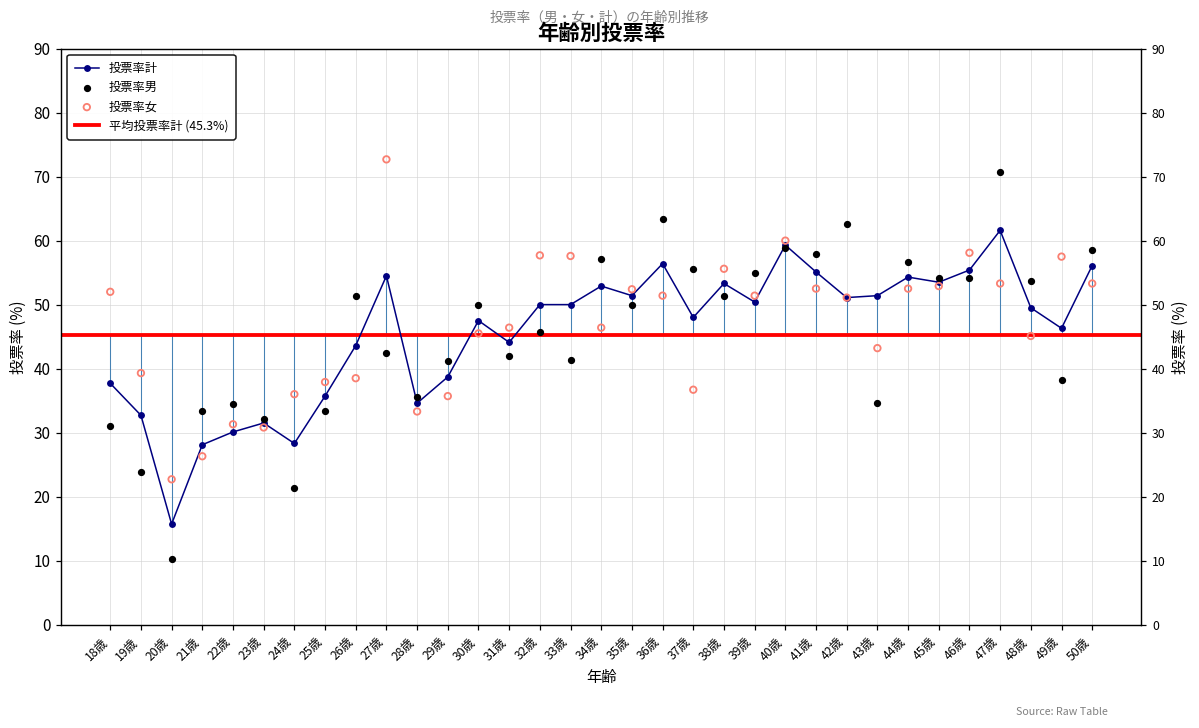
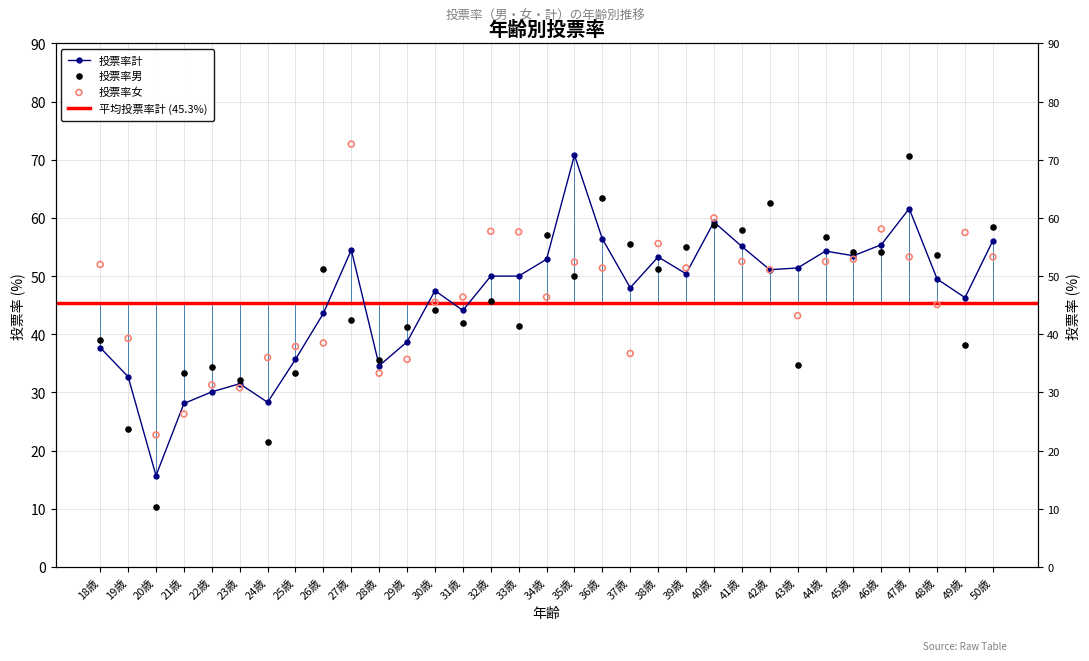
投票率男, 18歳: 31 -> 39
投票率男, 30歳: 50 -> 44
投票率計, 35歳: 51 -> 71
